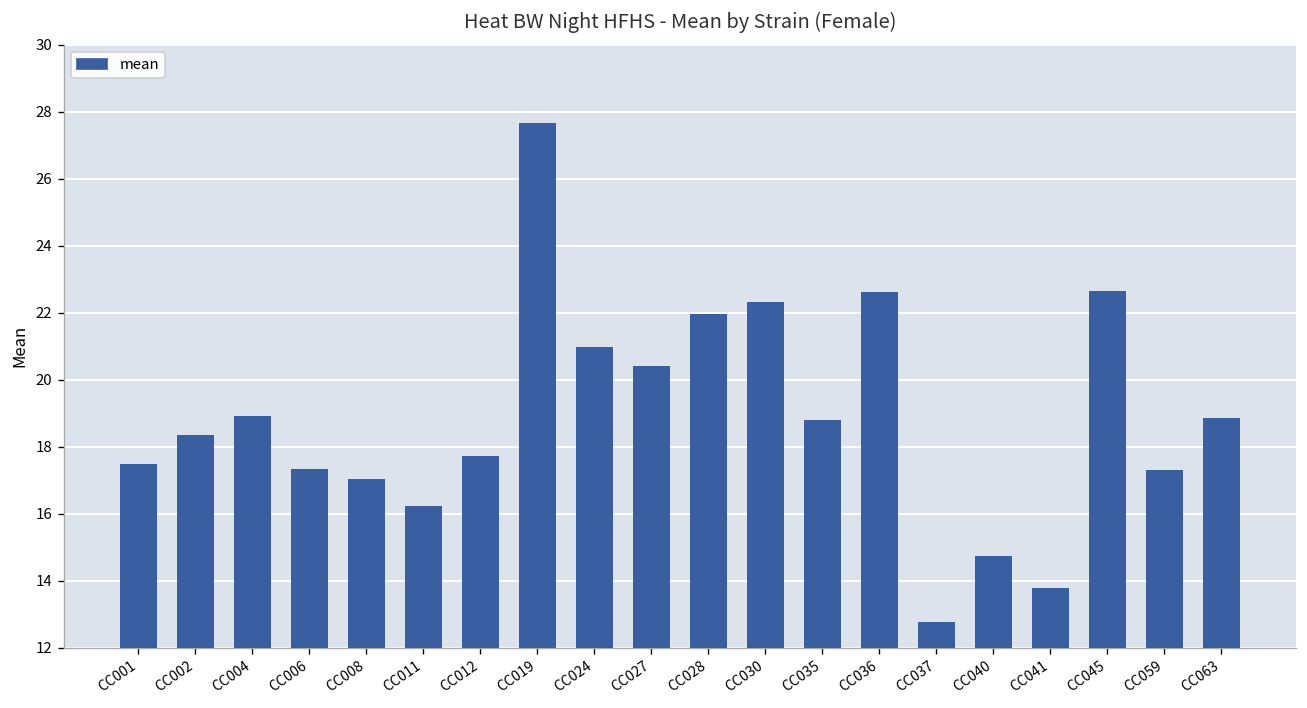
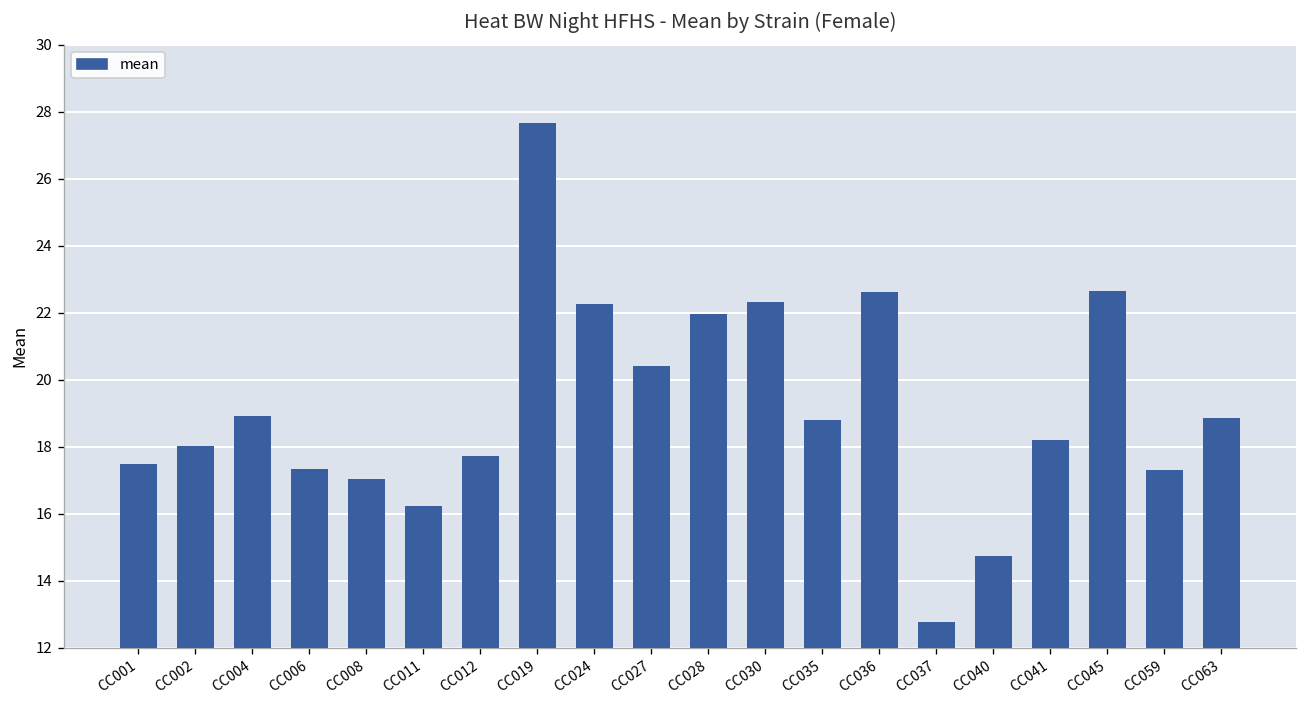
CC002: 18.4 -> 18.0
CC024: 21.0 -> 22.3
CC041: 13.8 -> 18.2
